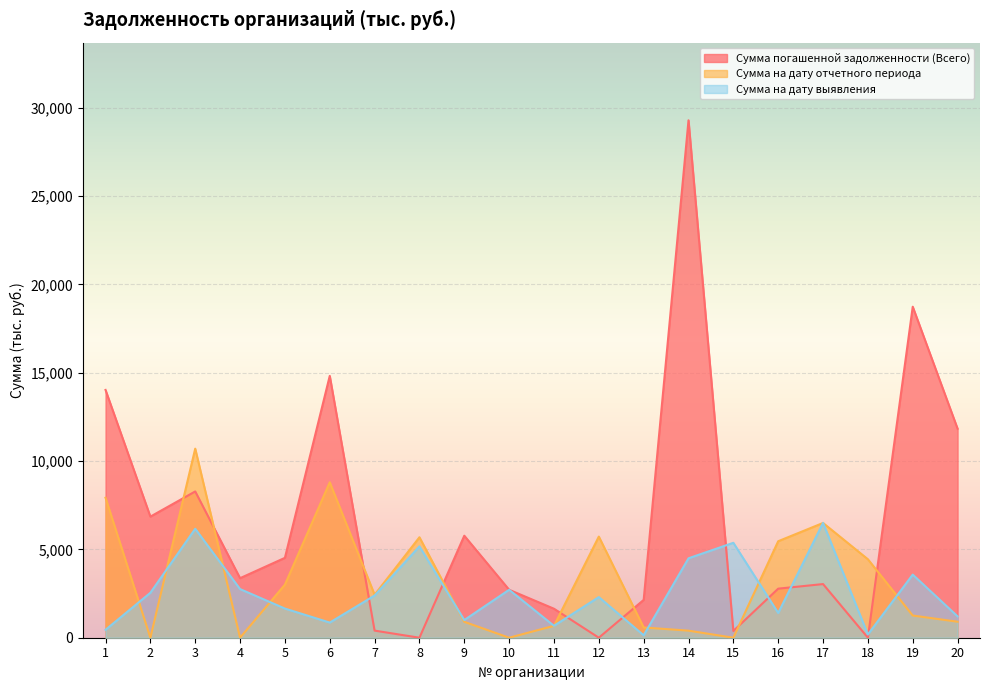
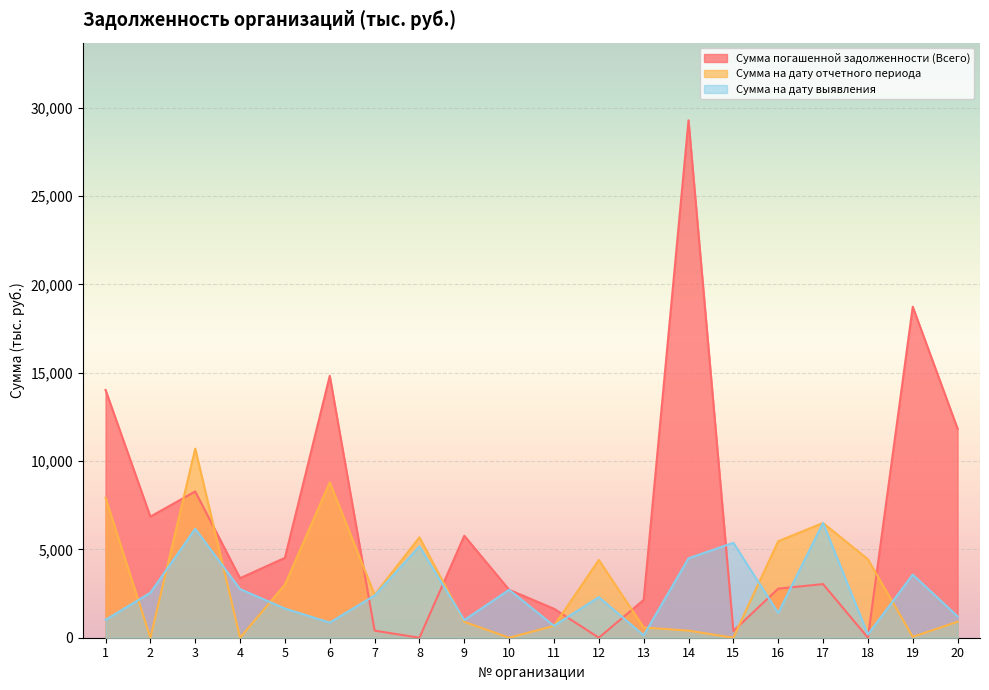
Сумма на дату выявления, 1: 500 -> 1,000
Сумма на дату отчетного периода, 12: 5,700 -> 4,400
Сумма на дату отчетного периода, 19: 1,300 -> 100
